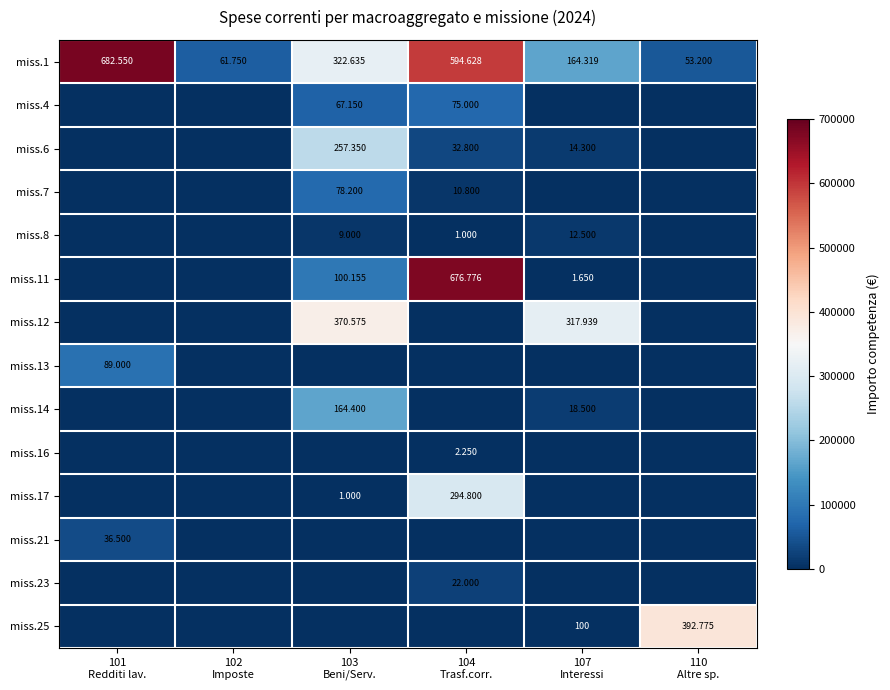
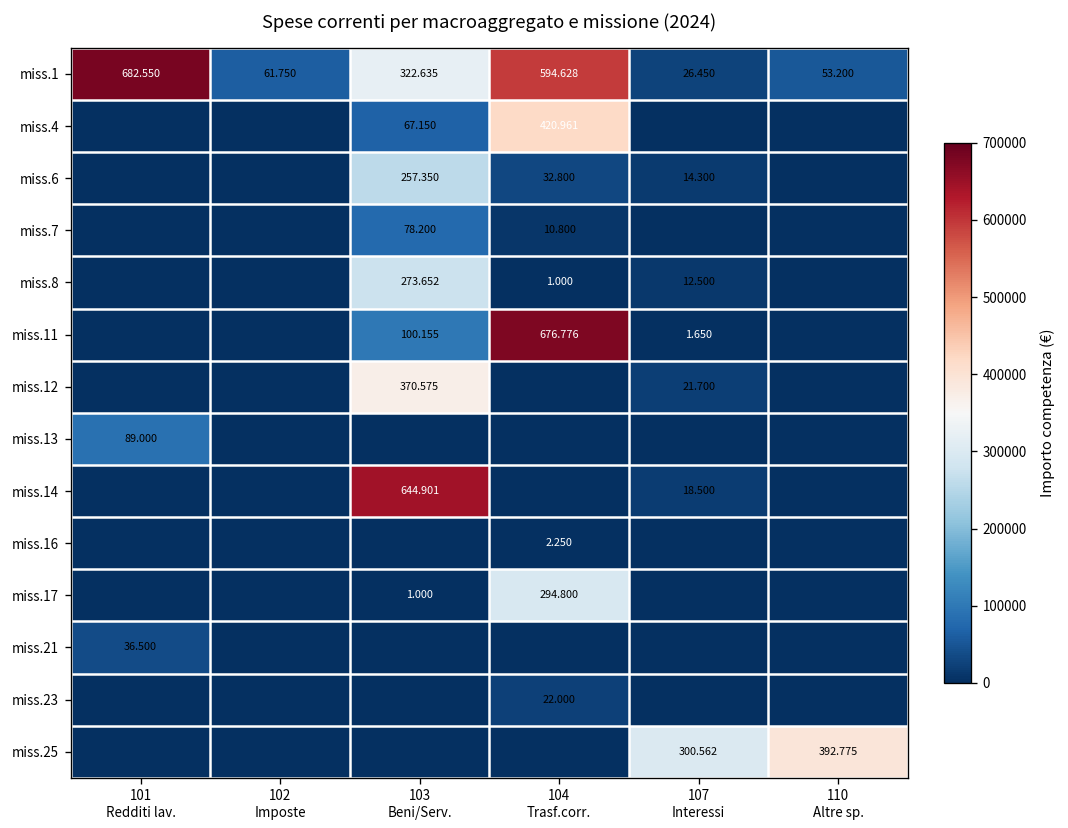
miss.1, 107 Interessi: 164.319 -> 26.450
miss.4, 104 Trasf.corr.: 75.000 -> 420.961
miss.8, 103 Beni/Serv.: 9.000 -> 273.652
miss.12, 107 Interessi: 317.939 -> 21.700
miss.14, 103 Beni/Serv.: 164.400 -> 644.901
miss.25, 107 Interessi: 100 -> 300.562
